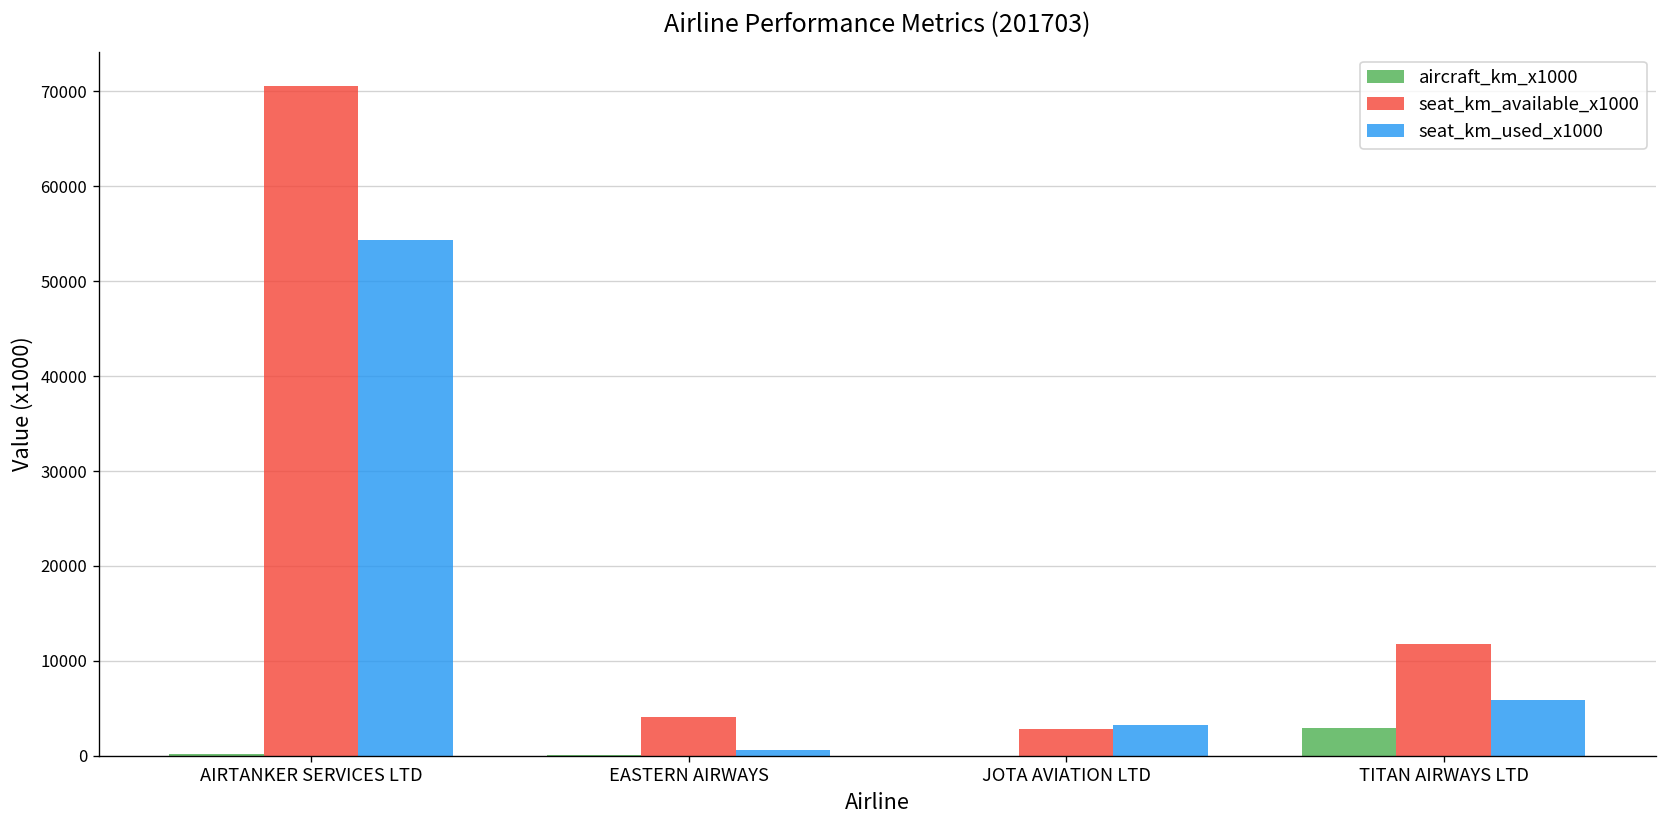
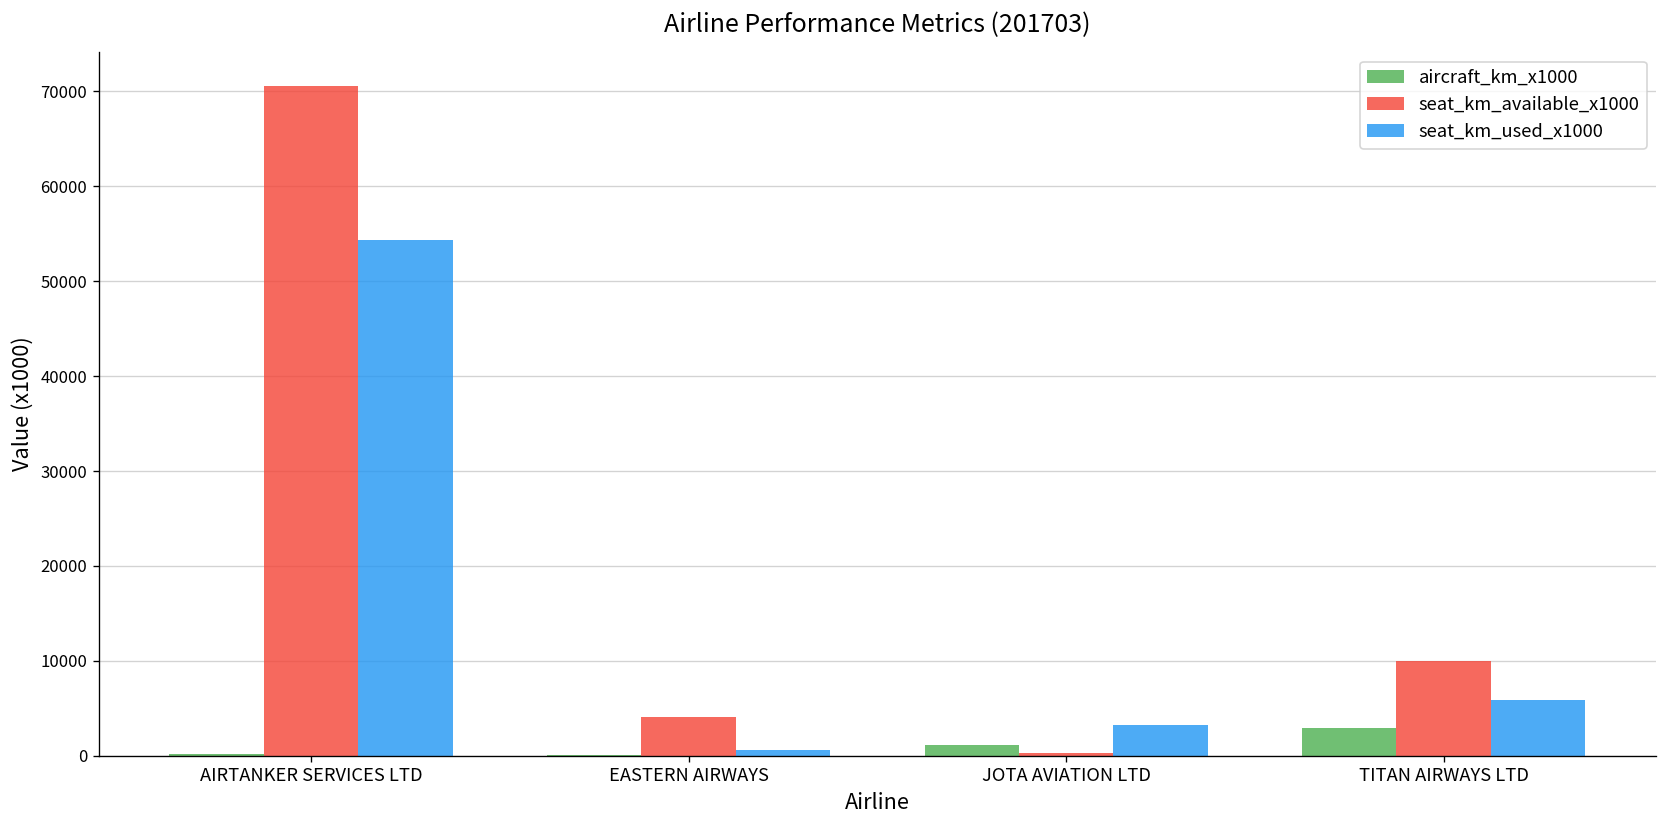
aircraft_km_x1000, JOTA AVIATION LTD: 0 -> 1000
seat_km_available_x1000, JOTA AVIATION LTD: 3000 -> 0
seat_km_available_x1000, TITAN AIRWAYS LTD: 12000 -> 10000
